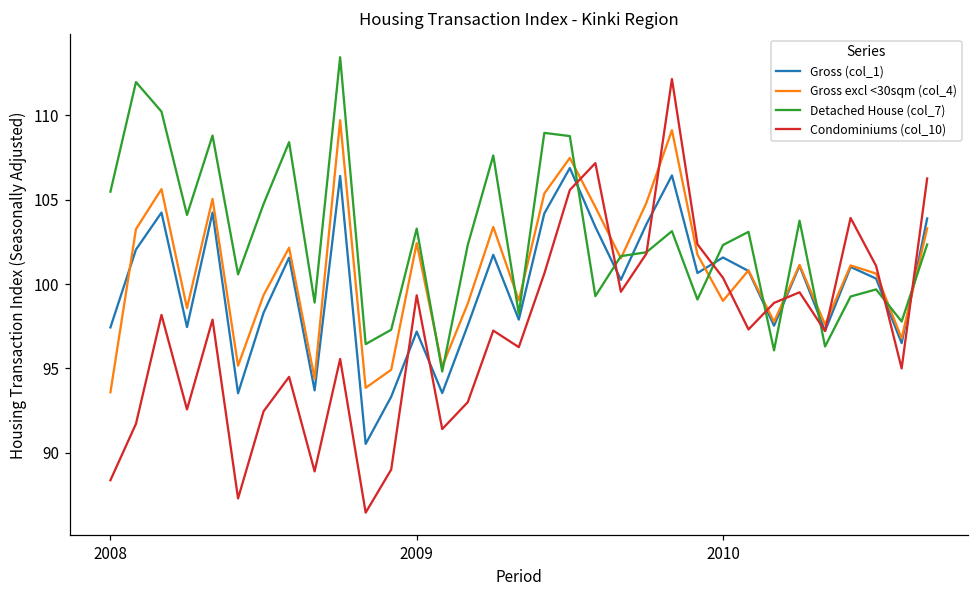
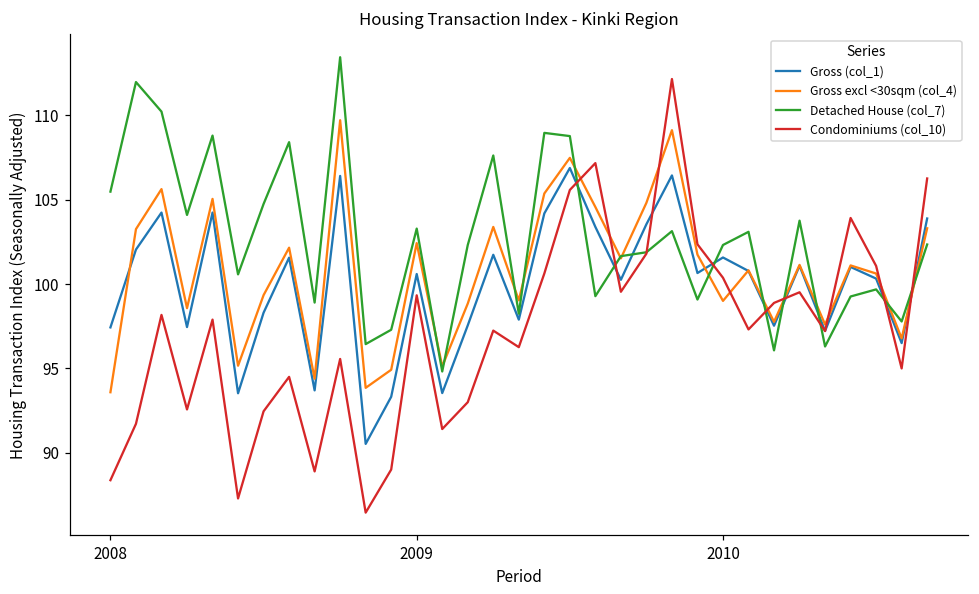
Gross (col_1), 2009: 97.2 -> 100.6
